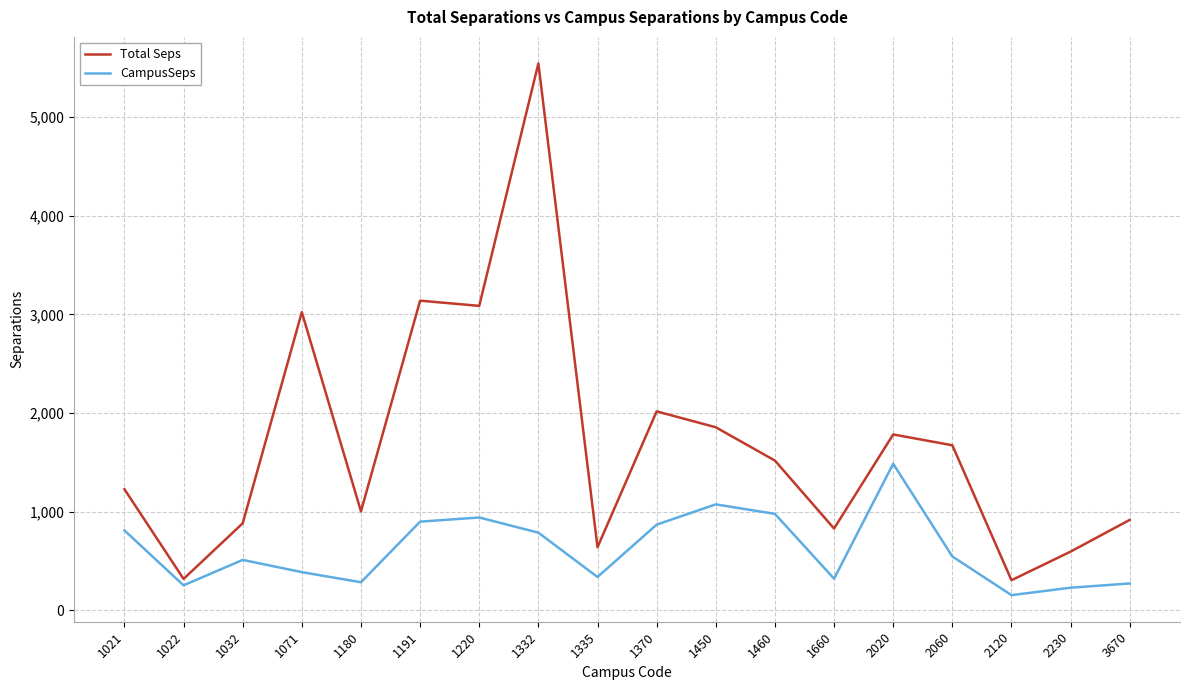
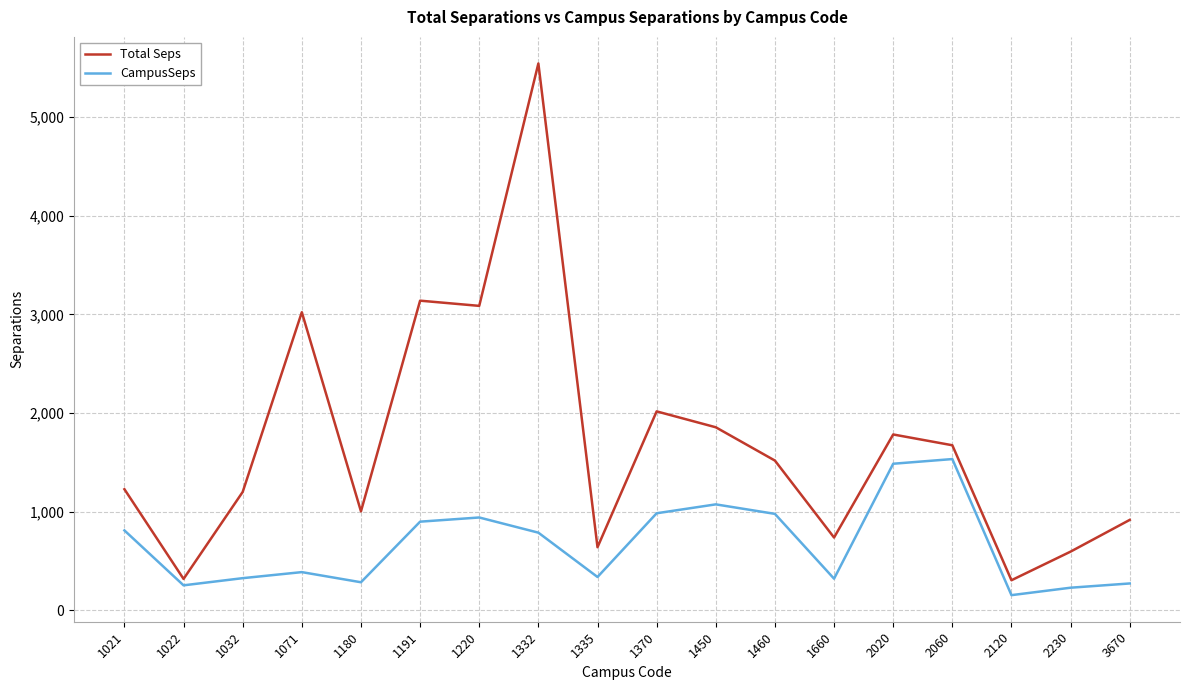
Total Seps, 1032: 900 -> 1,200
CampusSeps, 1032: 500 -> 300
CampusSeps, 1370: 900 -> 1,000
Total Seps, 1660: 800 -> 700
CampusSeps, 2060: 500 -> 1,500
